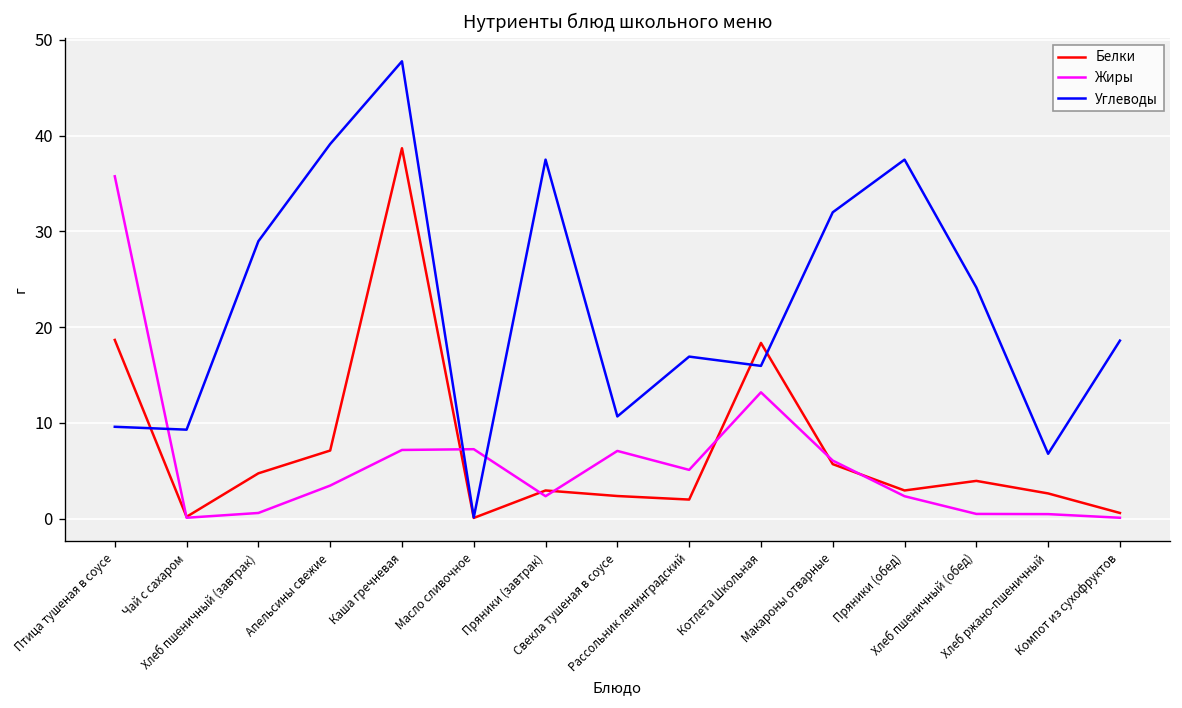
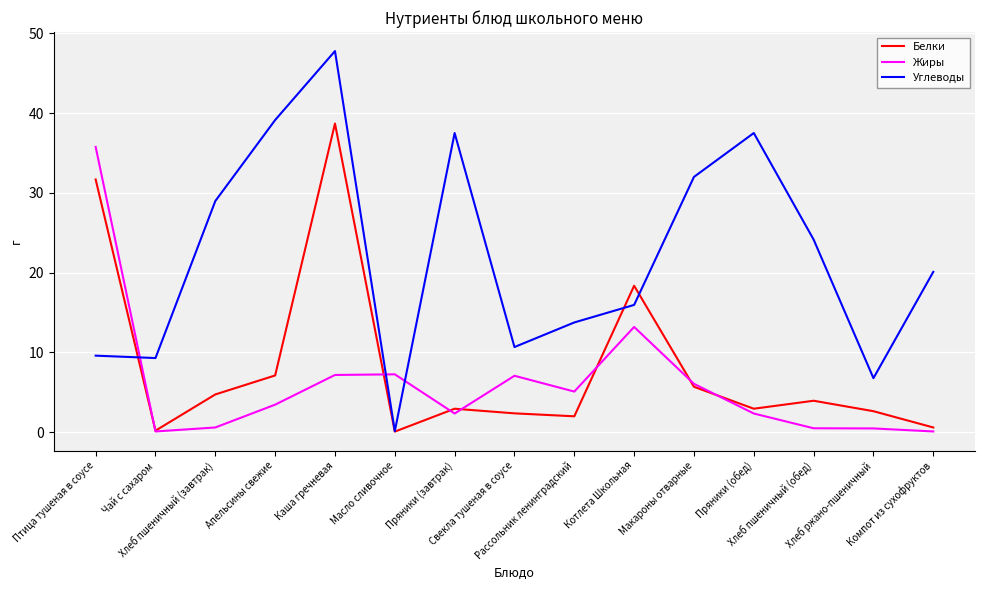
Белки, Птица тушеная в соусе: 19 -> 32
Углеводы, Рассольник ленинградский: 17 -> 14
Углеводы, Компот из сухофруктов: 19 -> 20
